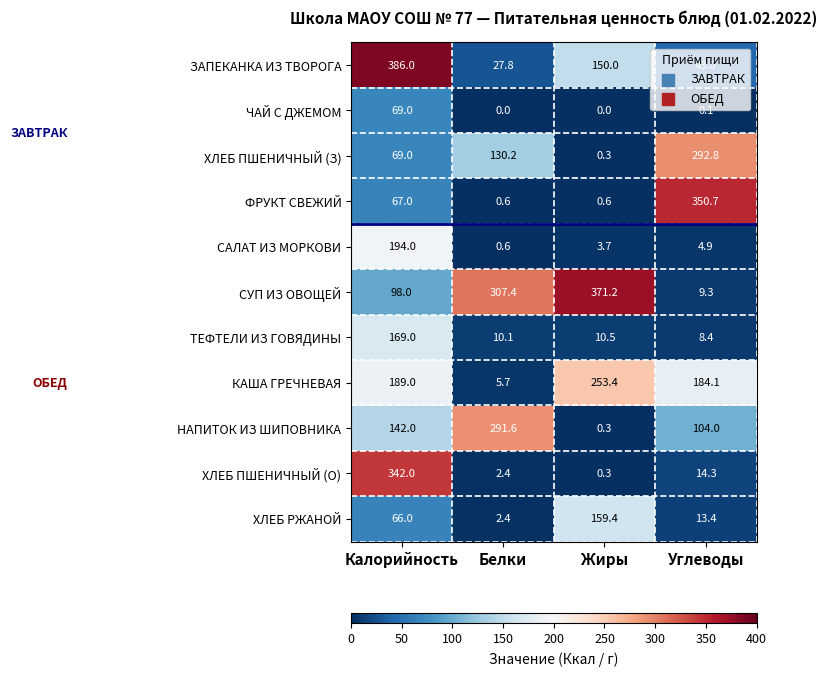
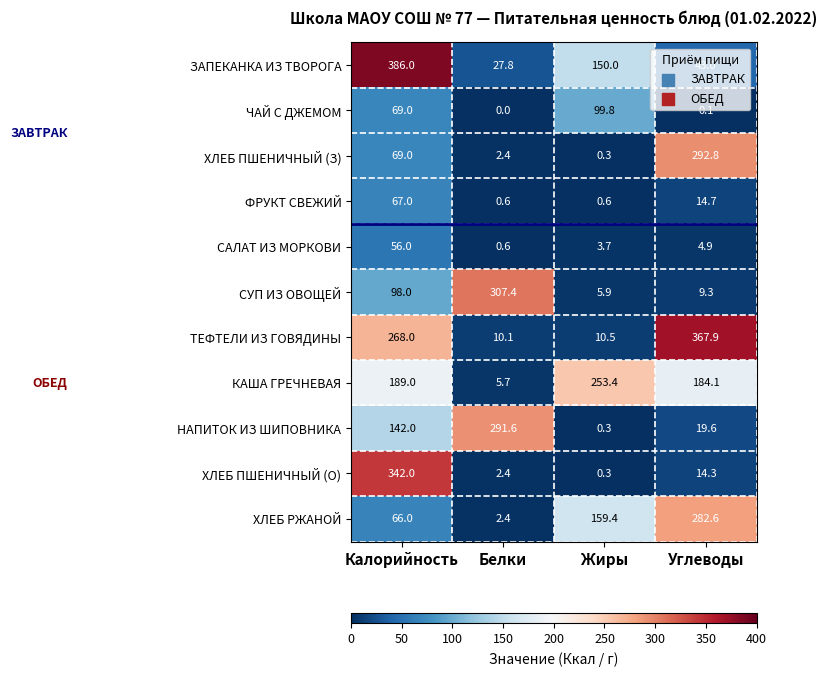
ЧАЙ С ДЖЕМОМ, Жиры: 0.0 -> 99.8
ХЛЕБ ПШЕНИЧНЫЙ (З), Белки: 130.2 -> 2.4
ФРУКТ СВЕЖИЙ, Углеводы: 350.7 -> 14.7
САЛАТ ИЗ МОРКОВИ, Калорийность: 194.0 -> 56.0
СУП ИЗ ОВОЩЕЙ, Жиры: 371.2 -> 5.9
ТЕФТЕЛИ ИЗ ГОВЯДИНЫ, Калорийность: 169.0 -> 268.0
ТЕФТЕЛИ ИЗ ГОВЯДИНЫ, Углеводы: 8.4 -> 367.9
НАПИТОК ИЗ ШИПОВНИКА, Углеводы: 104.0 -> 19.6
ХЛЕБ РЖАНОЙ, Углеводы: 13.4 -> 282.6
